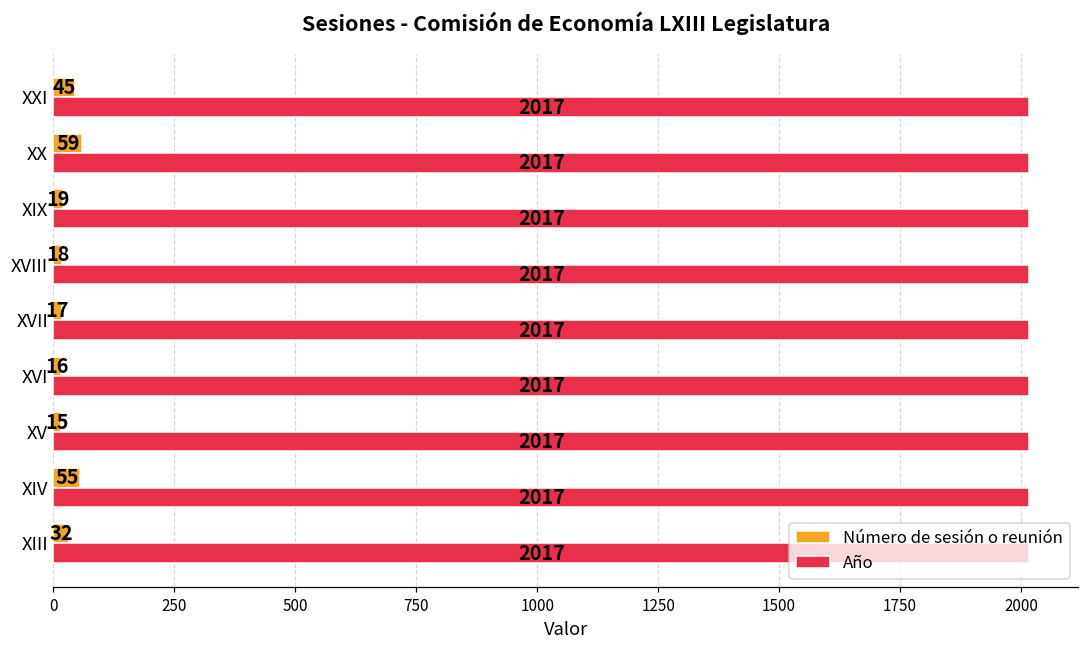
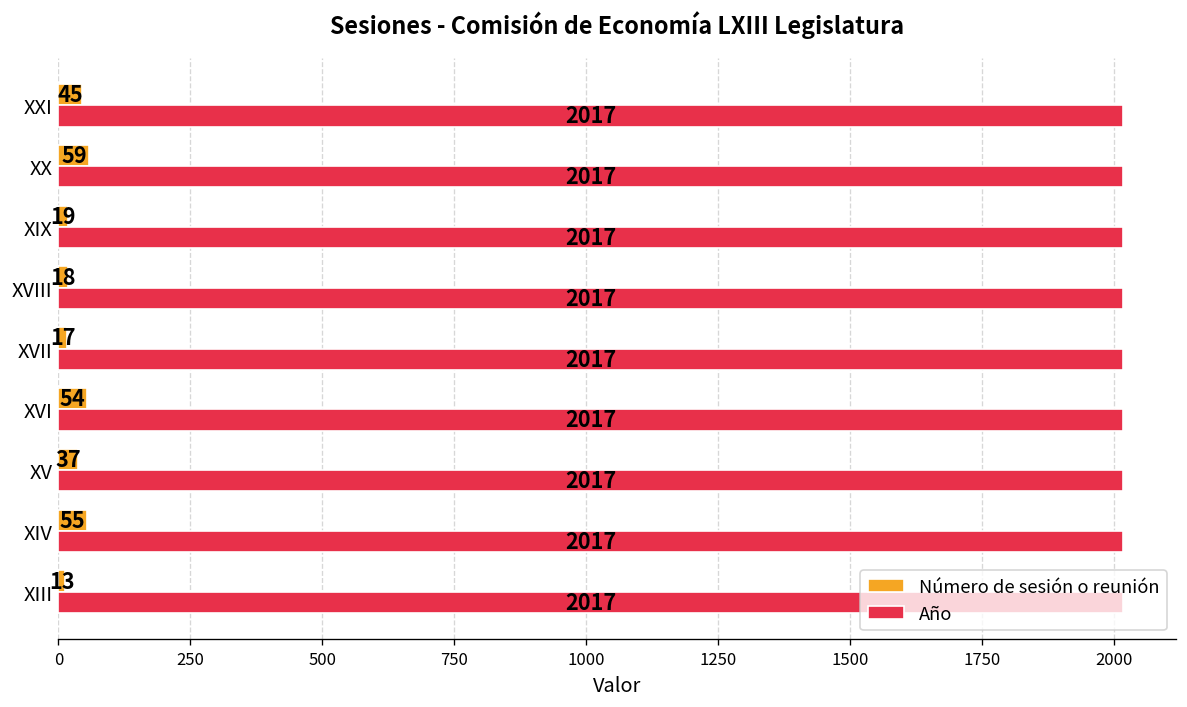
Número de sesión o reunión, XVI: 16 -> 54
Número de sesión o reunión, XV: 15 -> 37
Número de sesión o reunión, XIII: 32 -> 13
